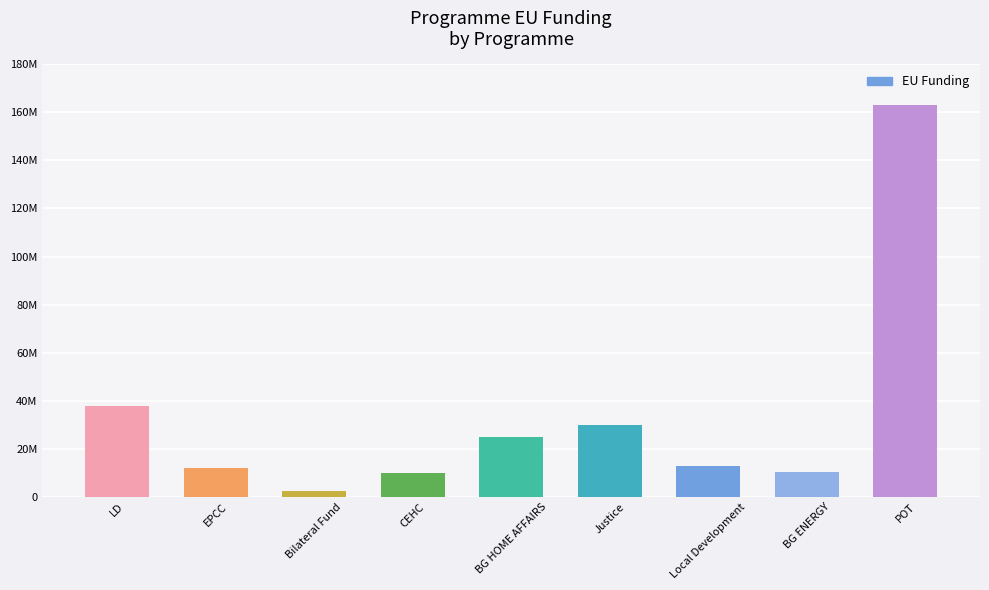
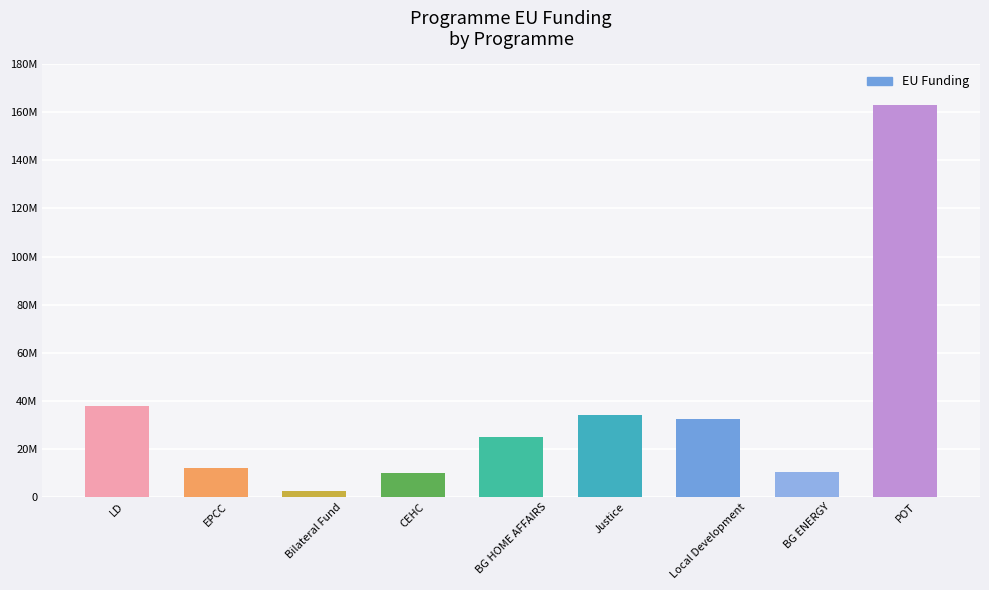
Justice: 30000000 -> 34000000
Local Development: 13000000 -> 33000000
